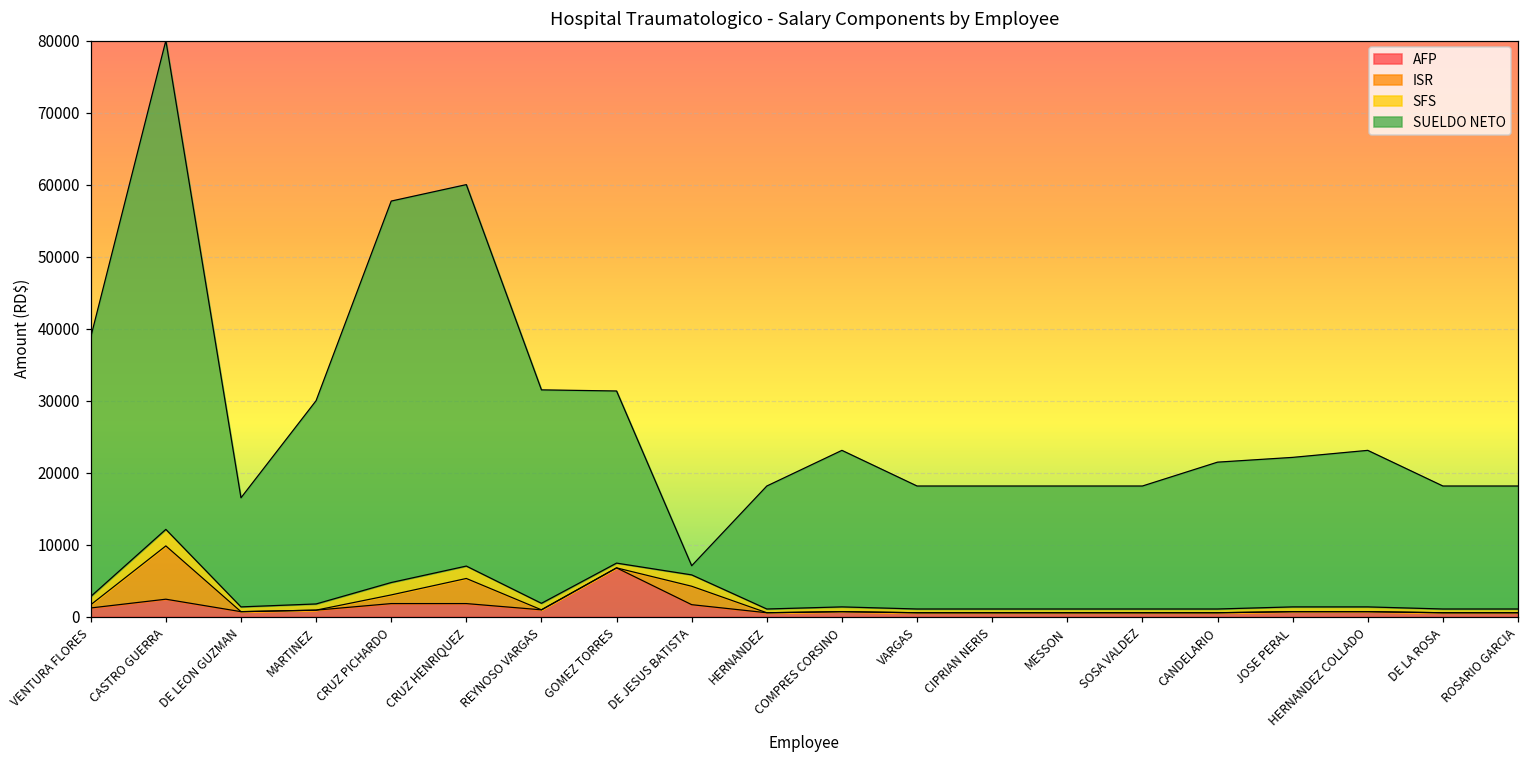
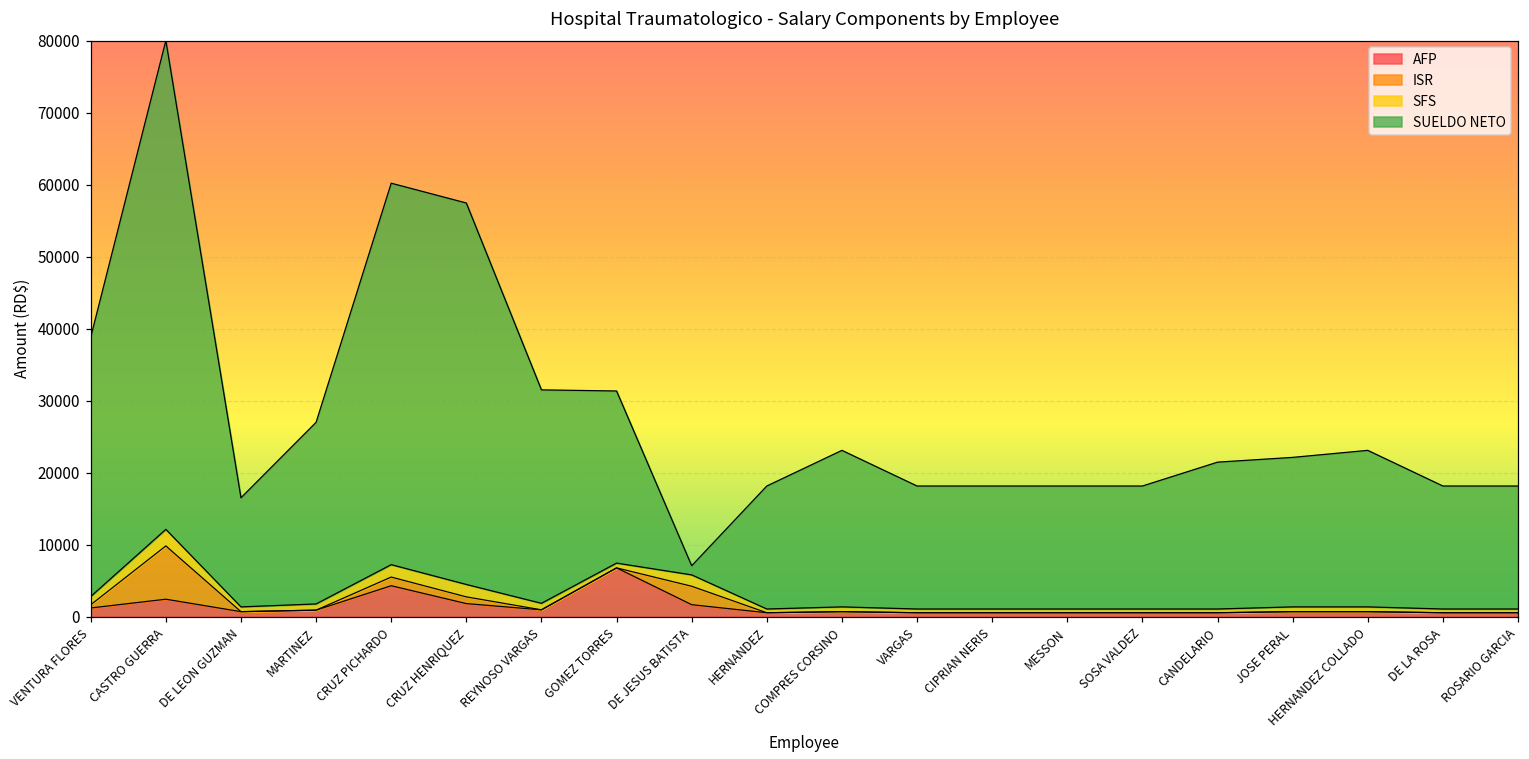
SUELDO NETO, MARTINEZ: 28000 -> 25000
AFP, CRUZ PICHARDO: 2000 -> 4000
ISR, CRUZ HENRIQUEZ: 3000 -> 1000
